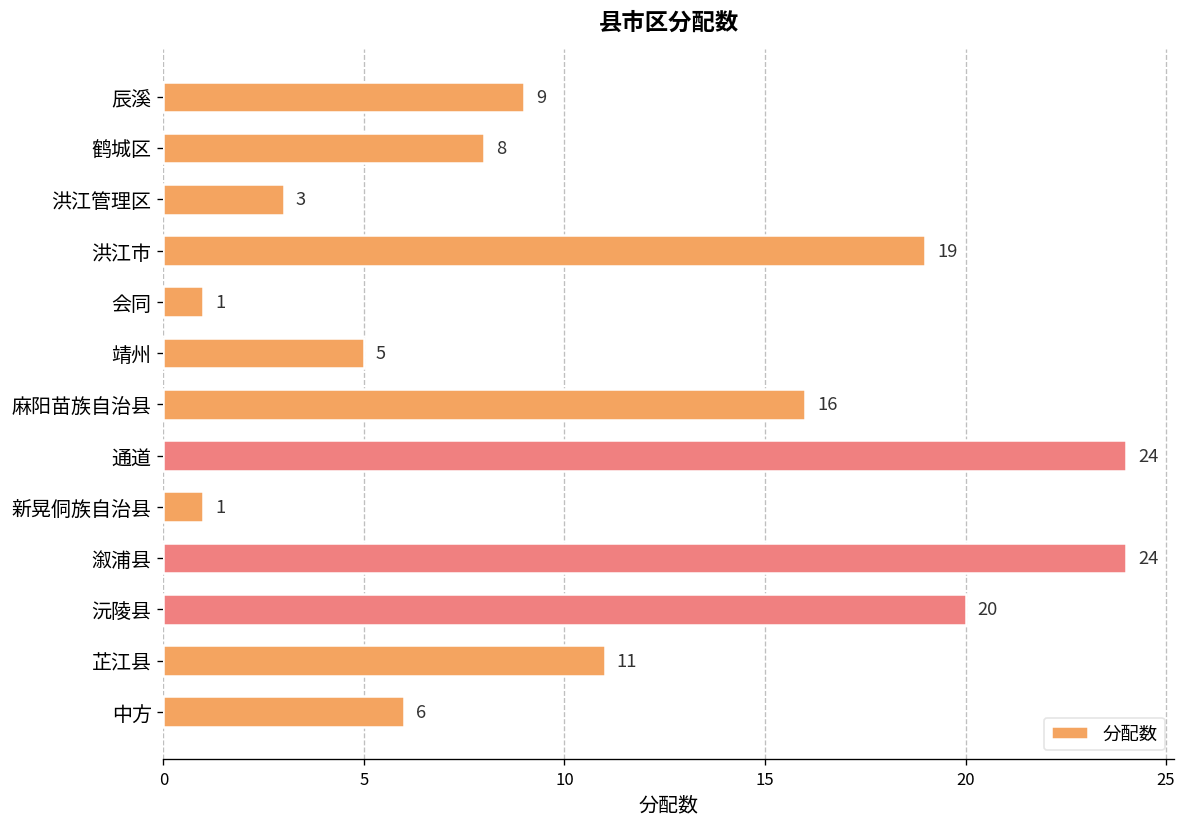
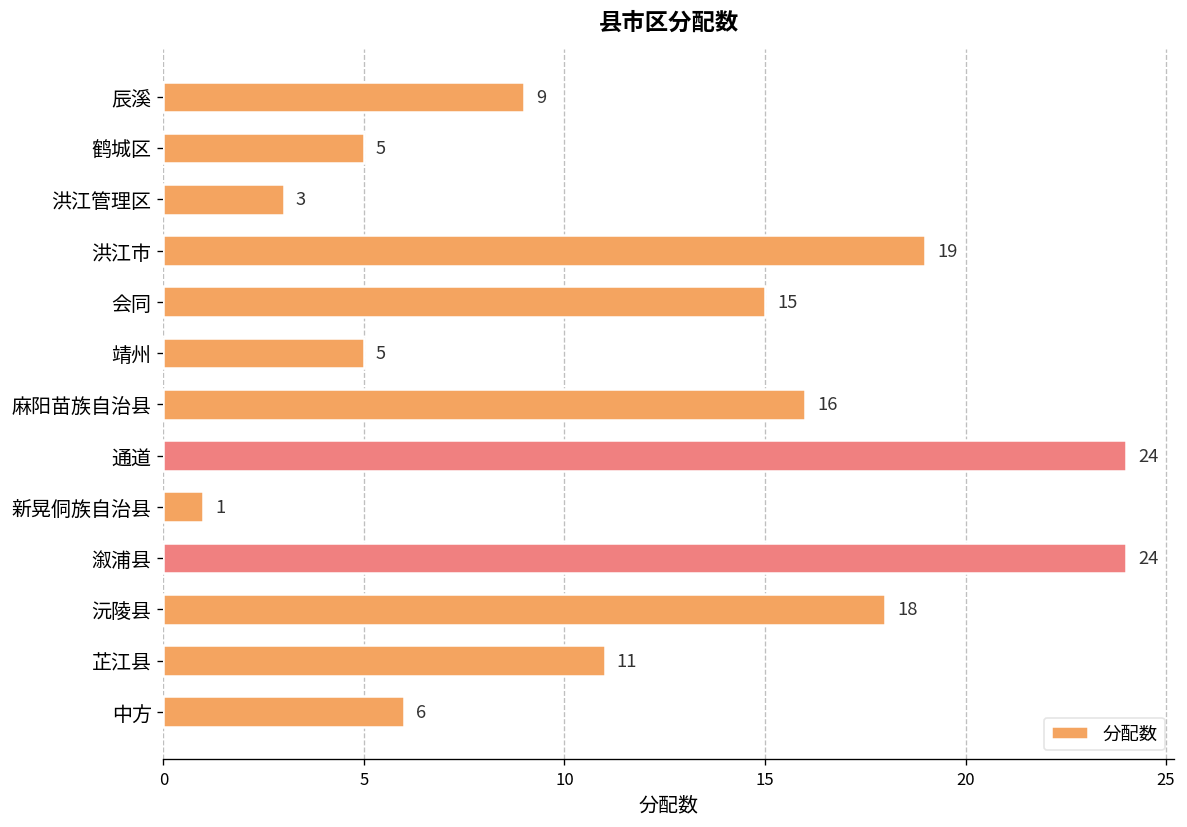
鹤城区: 8 -> 5
会同: 1 -> 15
沅陵县: 20 -> 18
